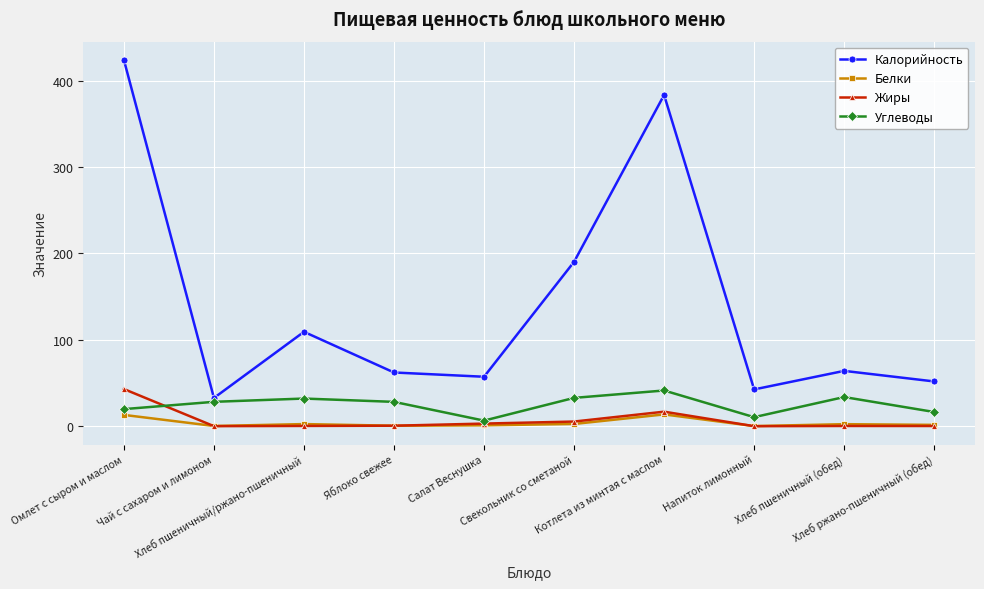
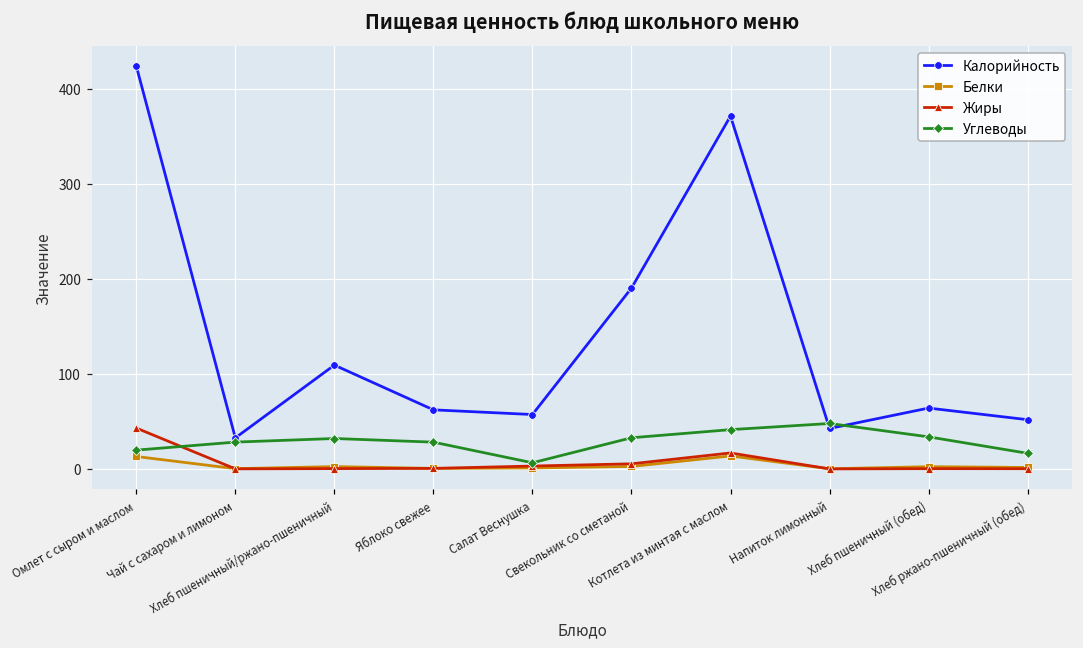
Калорийность, Котлета из минтая с маслом: 380 -> 370
Углеводы, Напиток лимонный: 10 -> 50
